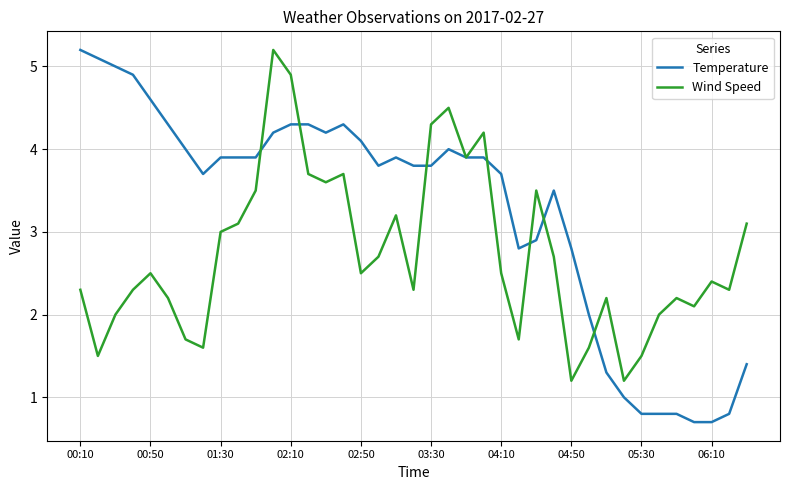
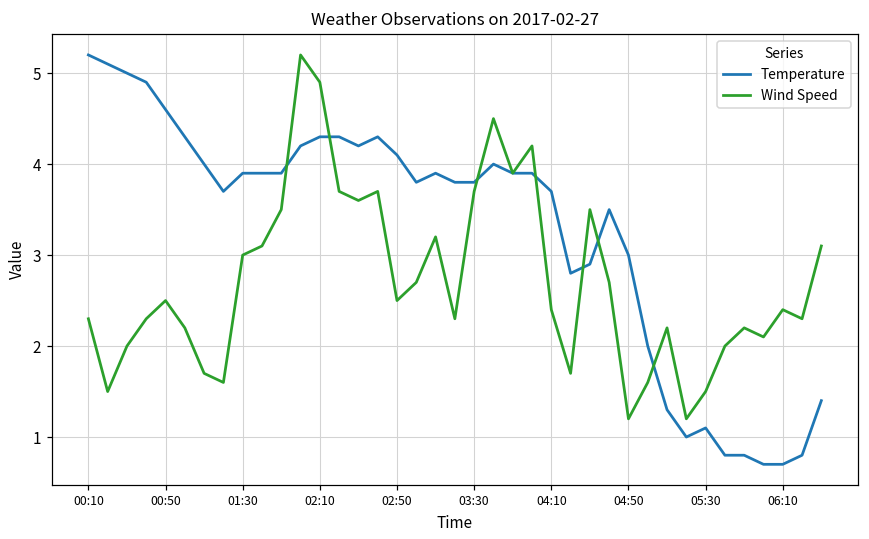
Wind Speed, 03:30: 4.3 -> 3.7
Wind Speed, 04:10: 2.5 -> 2.4
Temperature, 04:50: 2.8 -> 3.0
Temperature, 05:30: 0.8 -> 1.1
